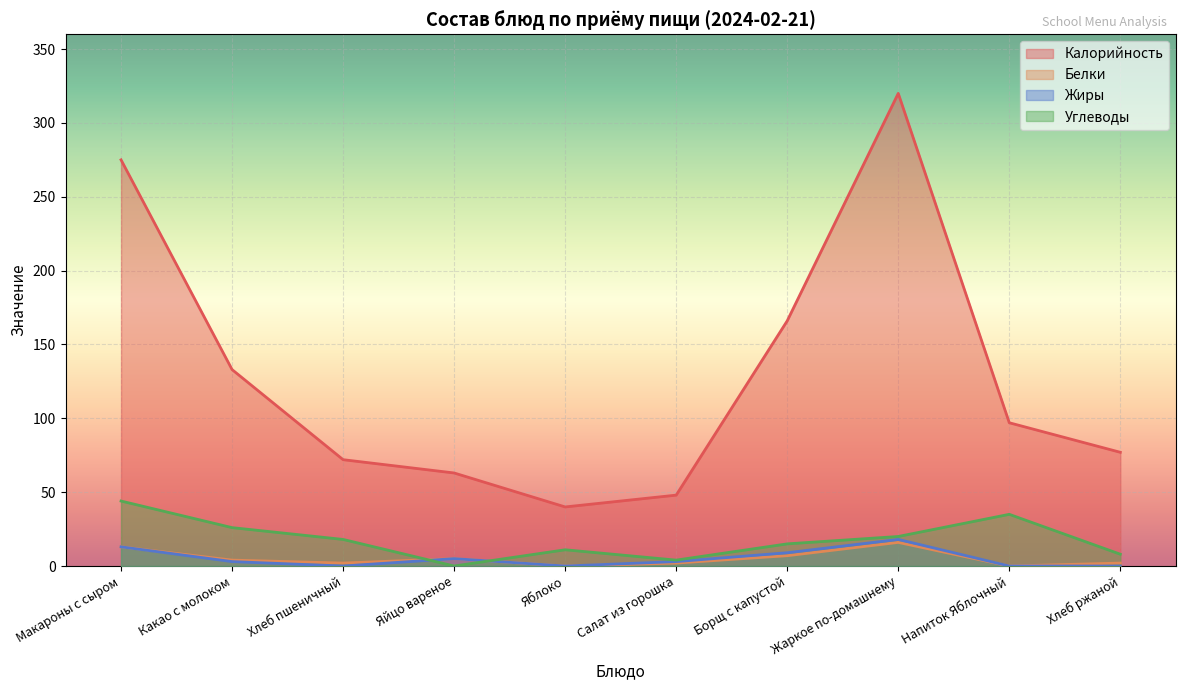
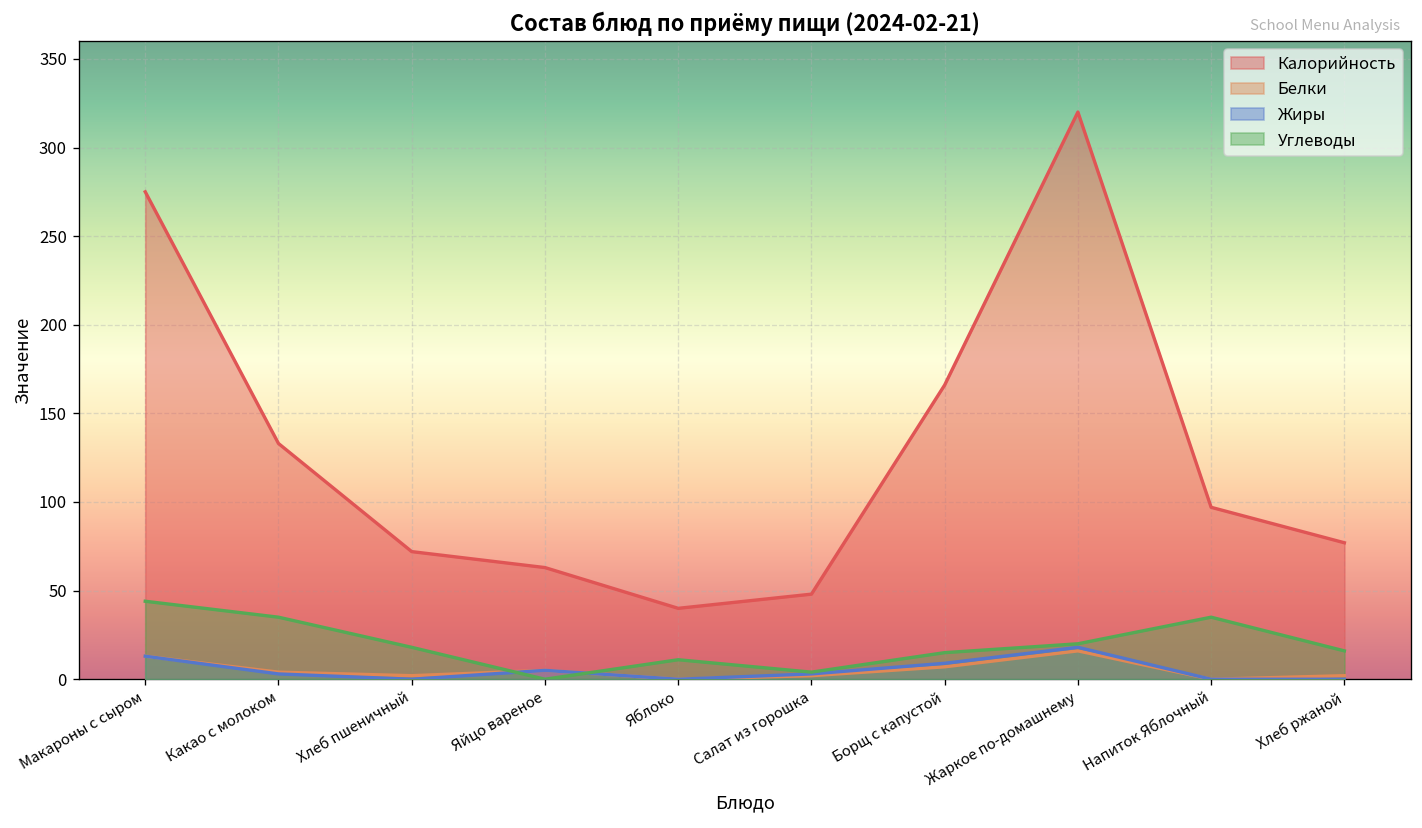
Углеводы, Какао с молоком: 26 -> 35
Углеводы, Хлеб ржаной: 8 -> 16
